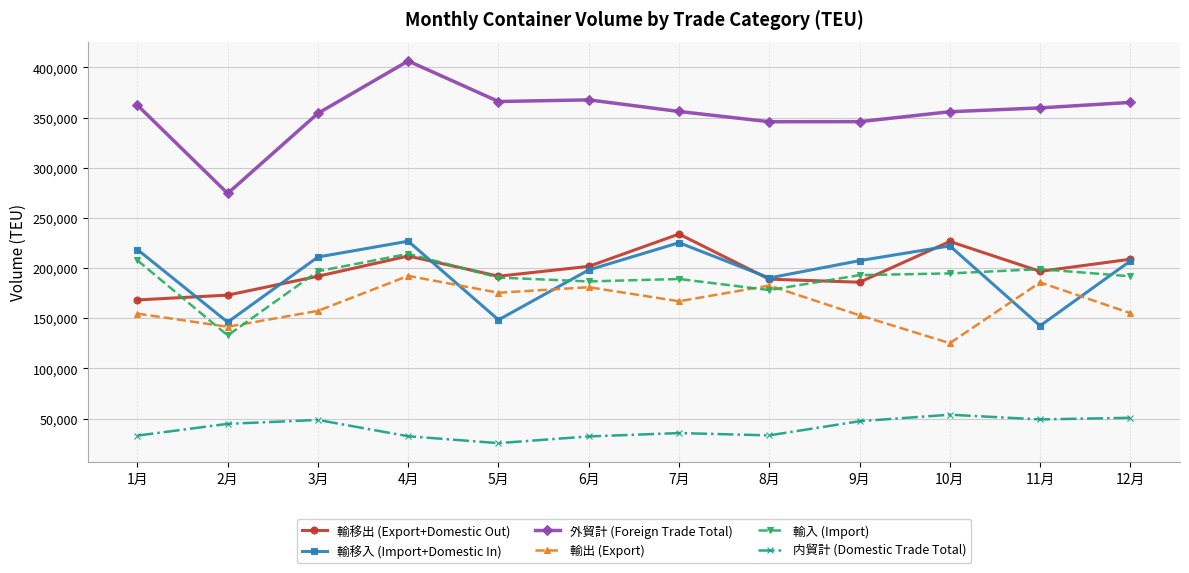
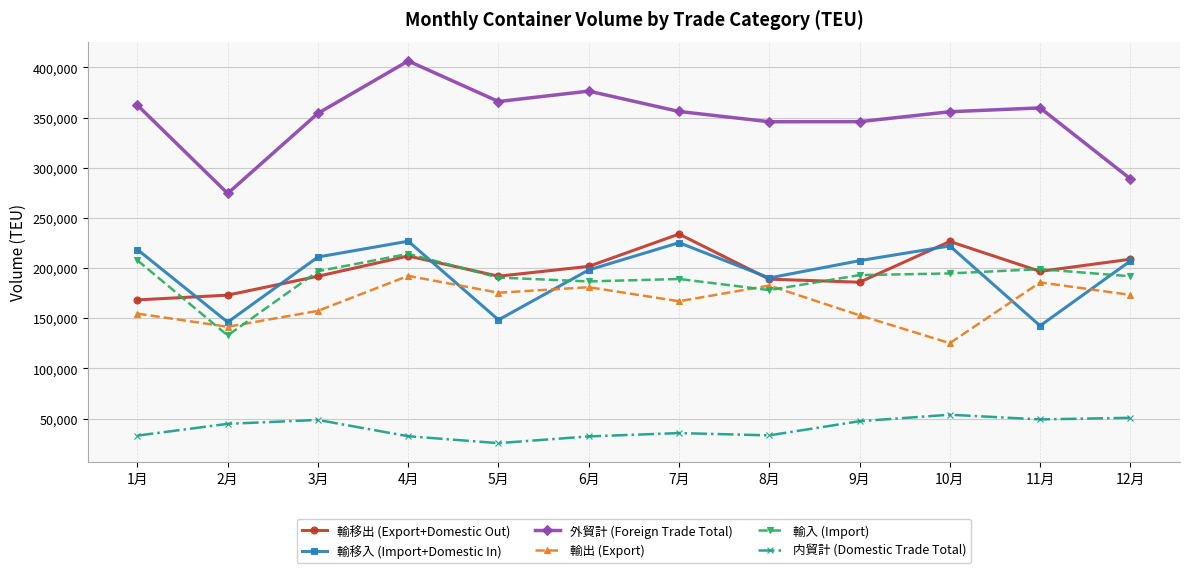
外貿計 (Foreign Trade Total), 6月: 368,000 -> 376,000
外貿計 (Foreign Trade Total), 12月: 365,000 -> 289,000
輸出 (Export), 12月: 155,000 -> 173,000
